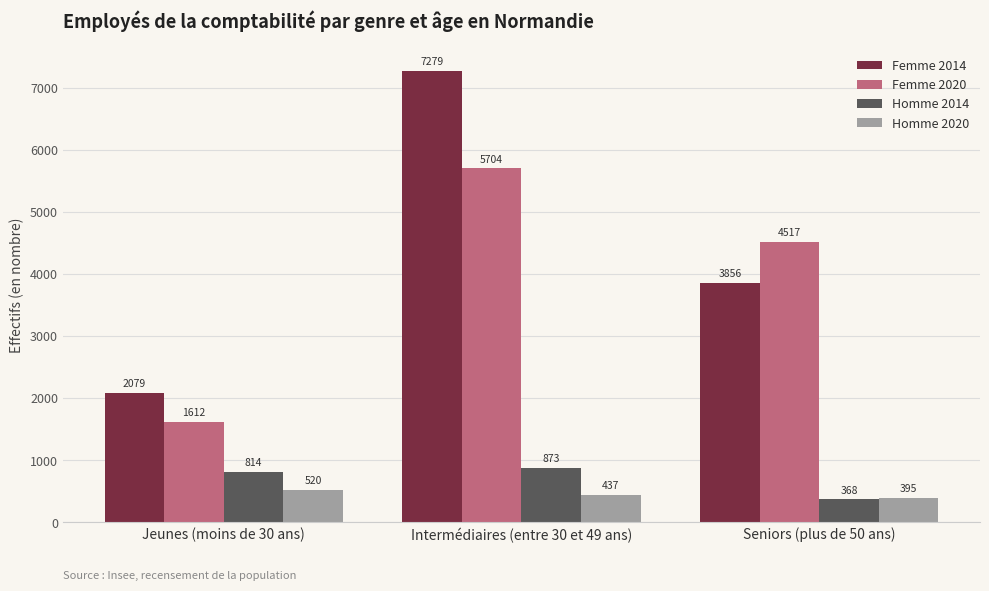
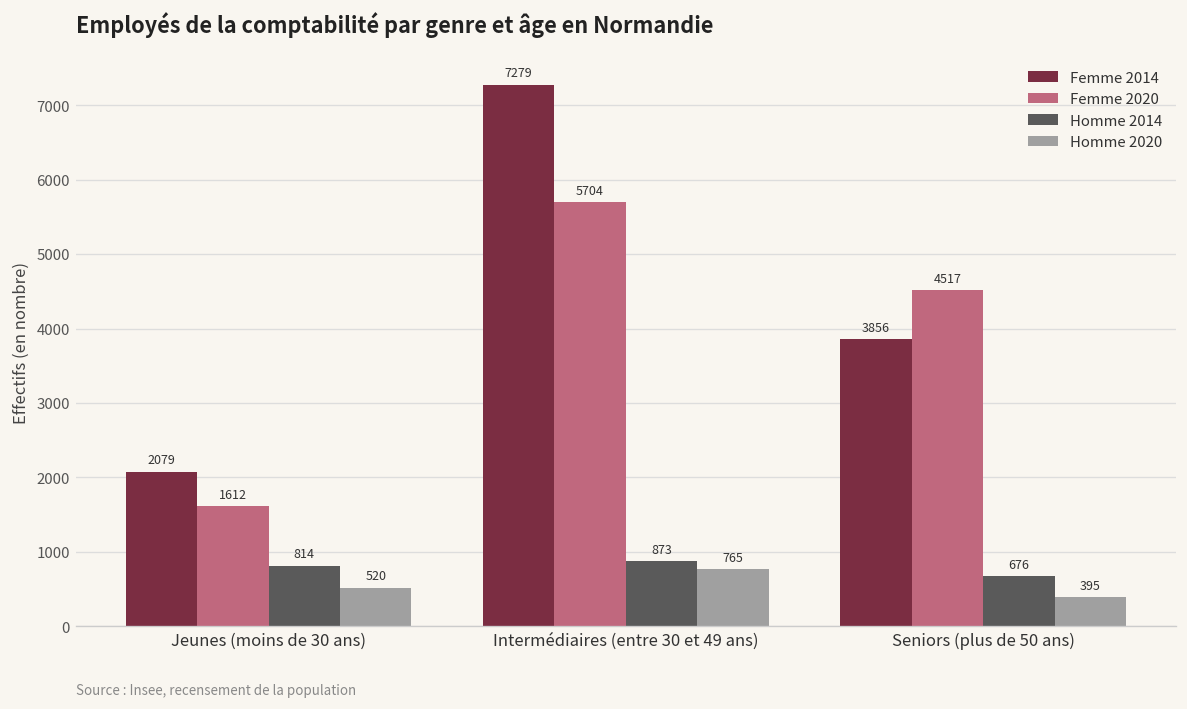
Homme 2020, Intermédiaires (entre 30 et 49 ans): 437 -> 765
Homme 2014, Seniors (plus de 50 ans): 368 -> 676
